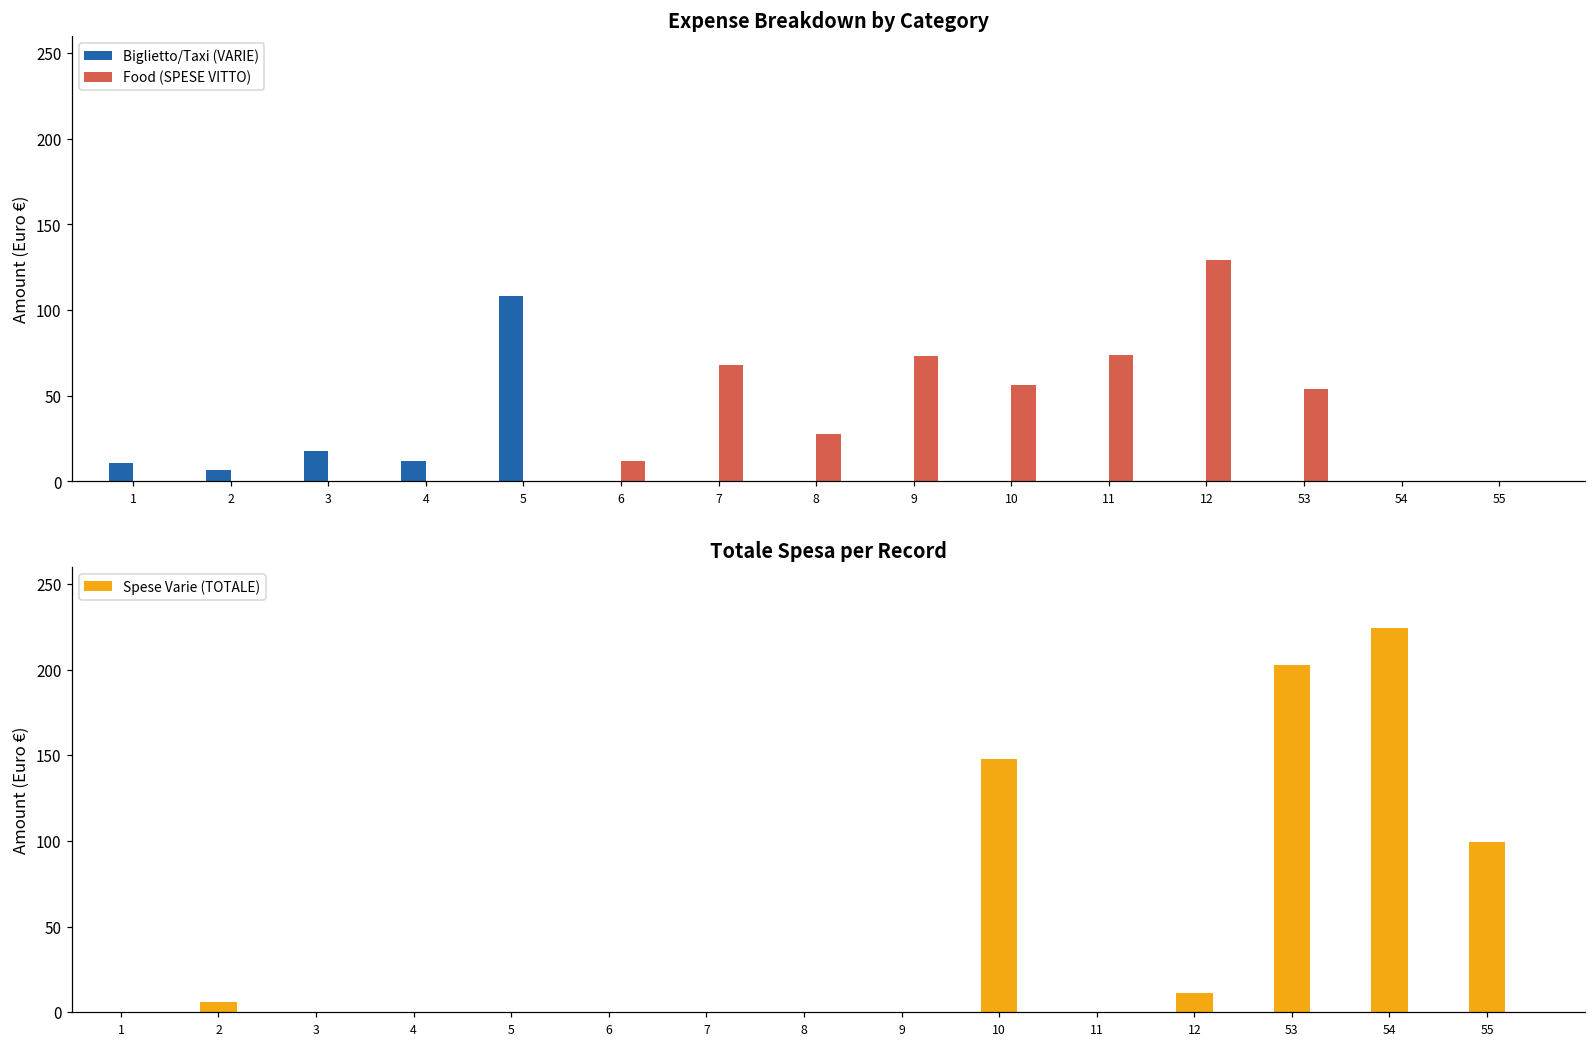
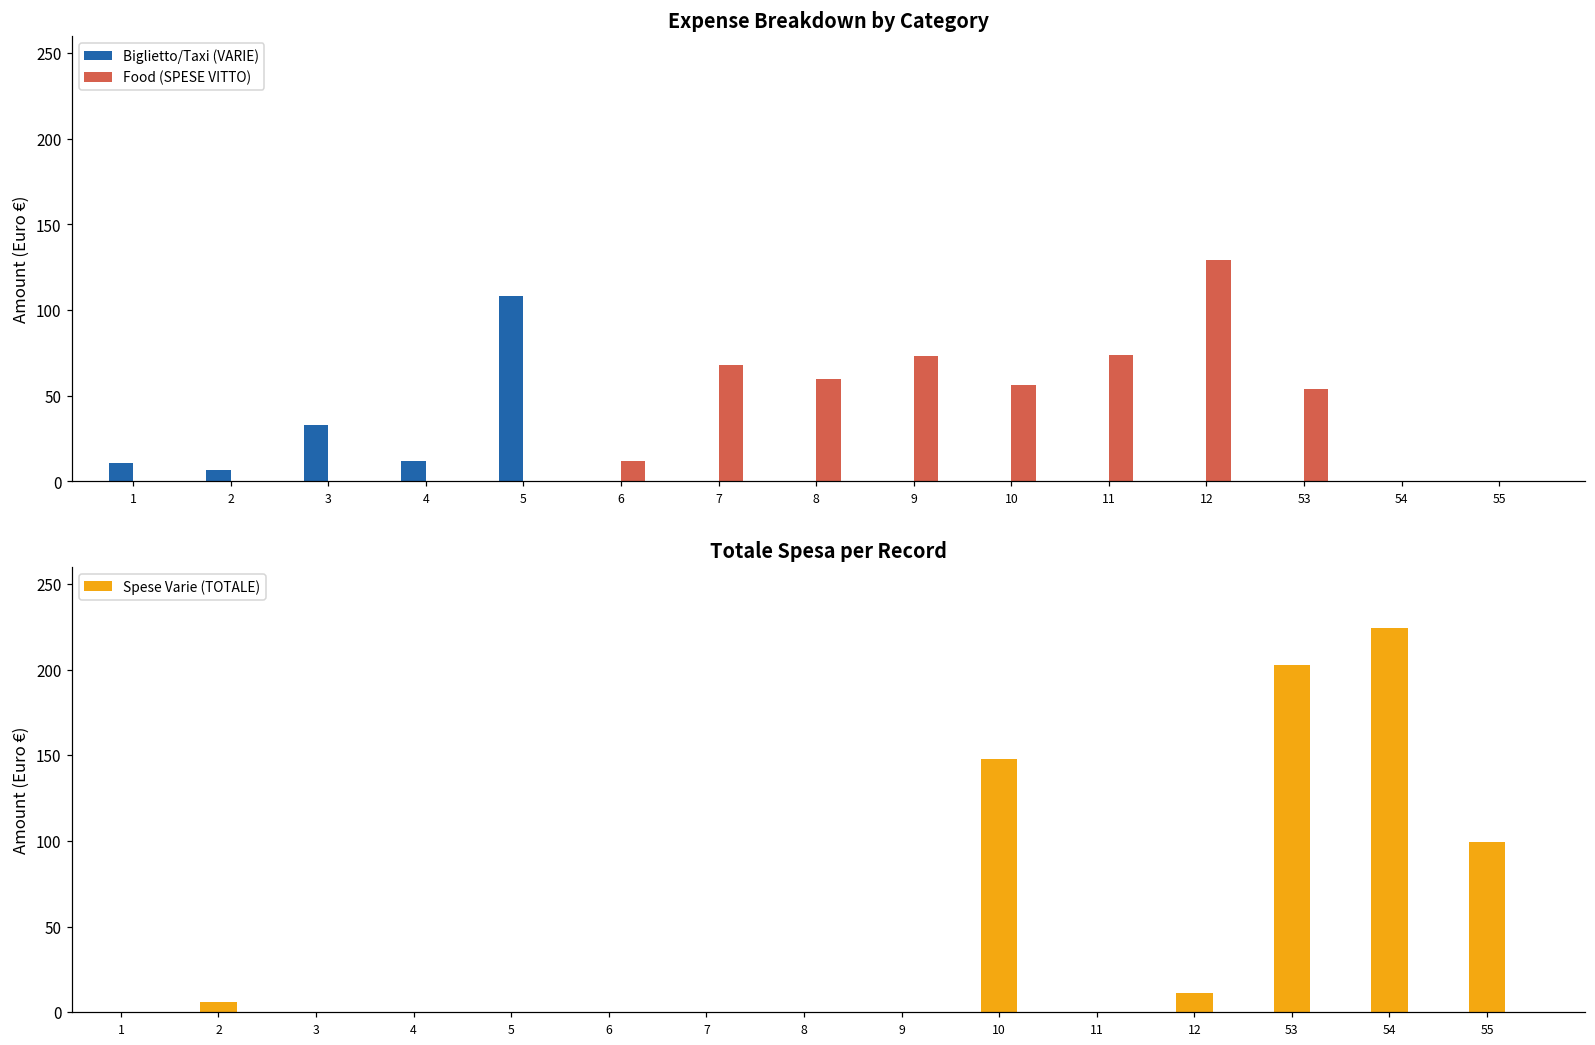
Expense Breakdown by Category, Biglietto/Taxi (VARIE), 3: 18 -> 33
Expense Breakdown by Category, Food (SPESE VITTO), 8: 28 -> 60
